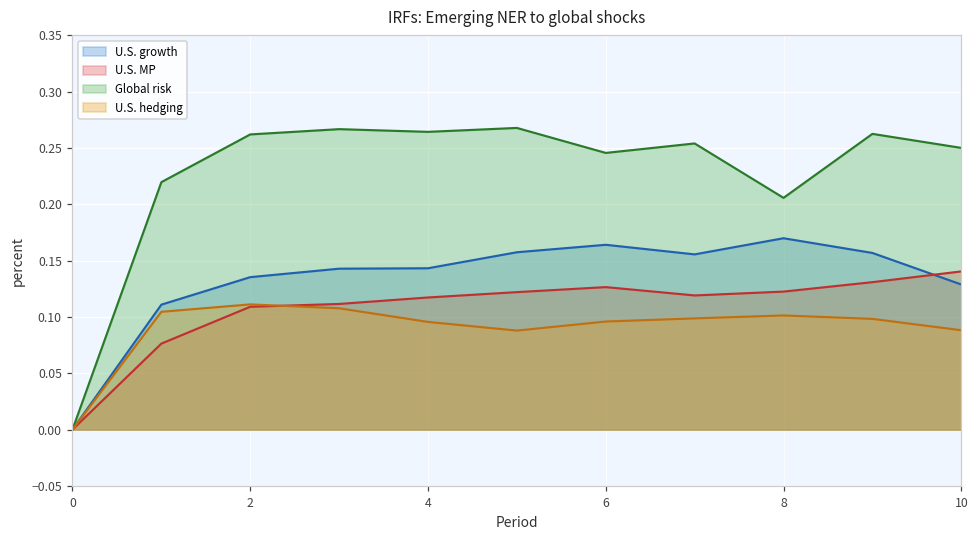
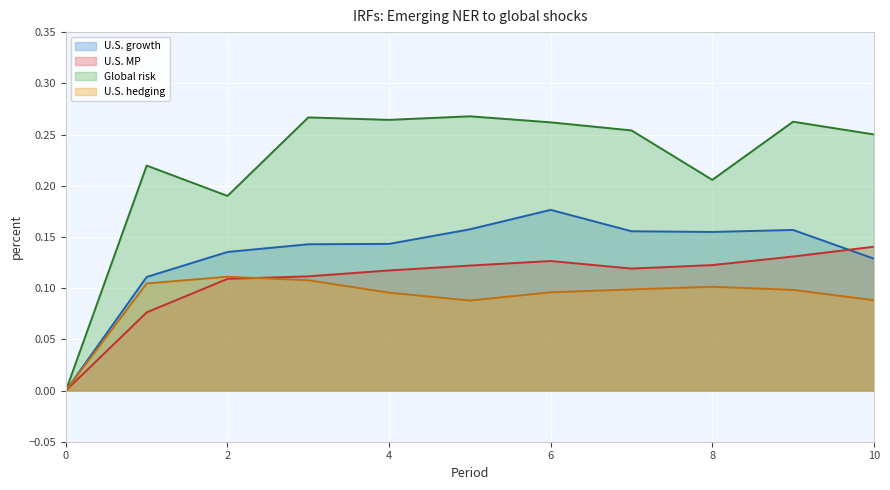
Global risk, 2: 0.262 -> 0.190
U.S. growth, 6: 0.164 -> 0.176
Global risk, 6: 0.246 -> 0.262
U.S. growth, 8: 0.170 -> 0.155
